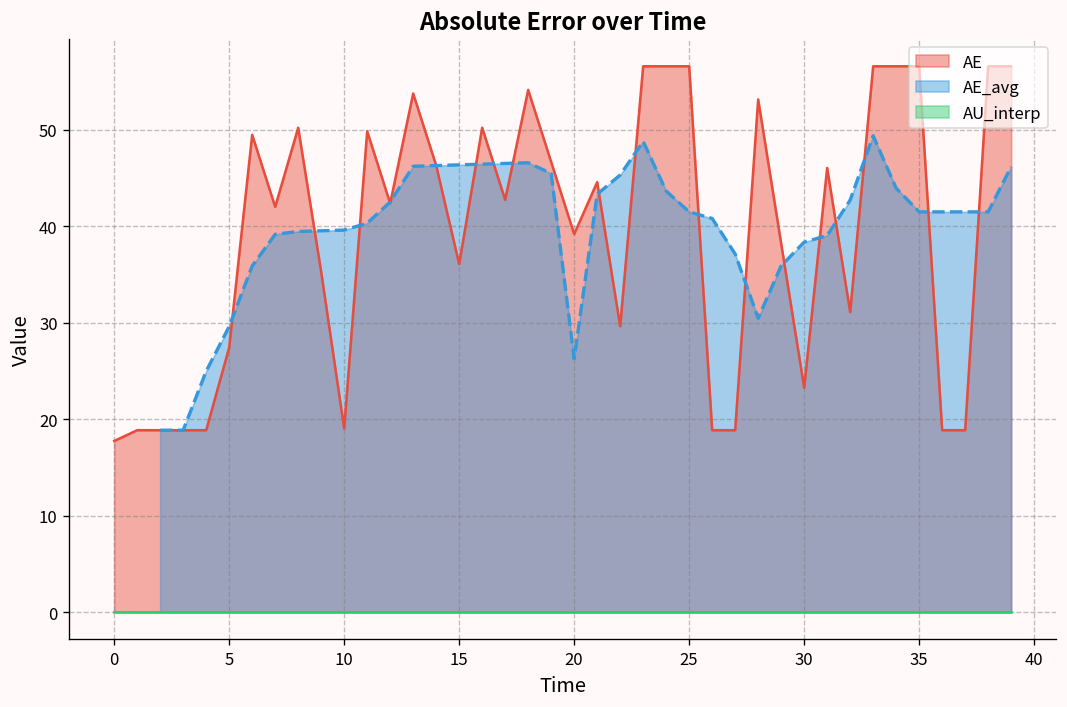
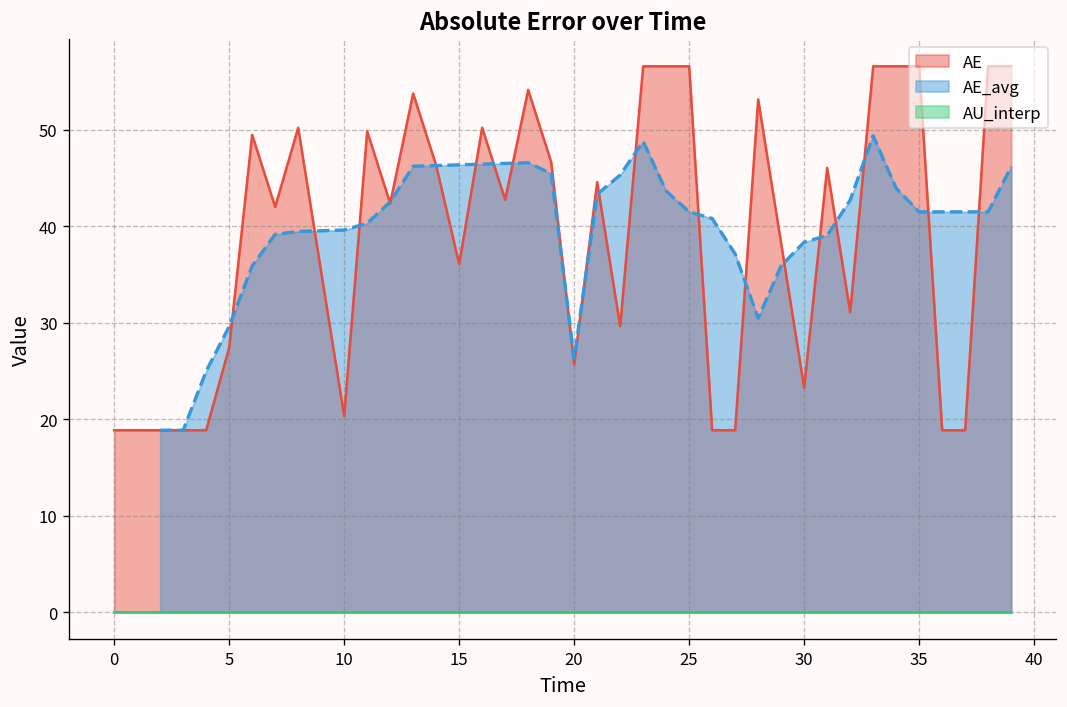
AE, 0: 18 -> 19
AE, 10: 19 -> 20
AE, 20: 39 -> 26
